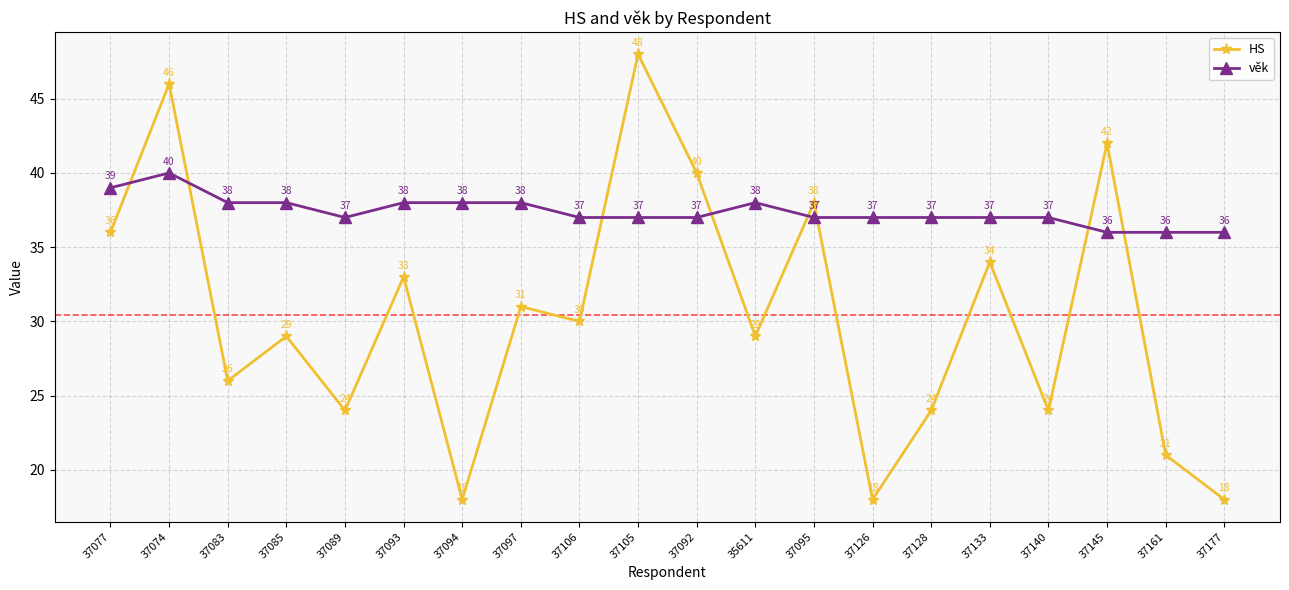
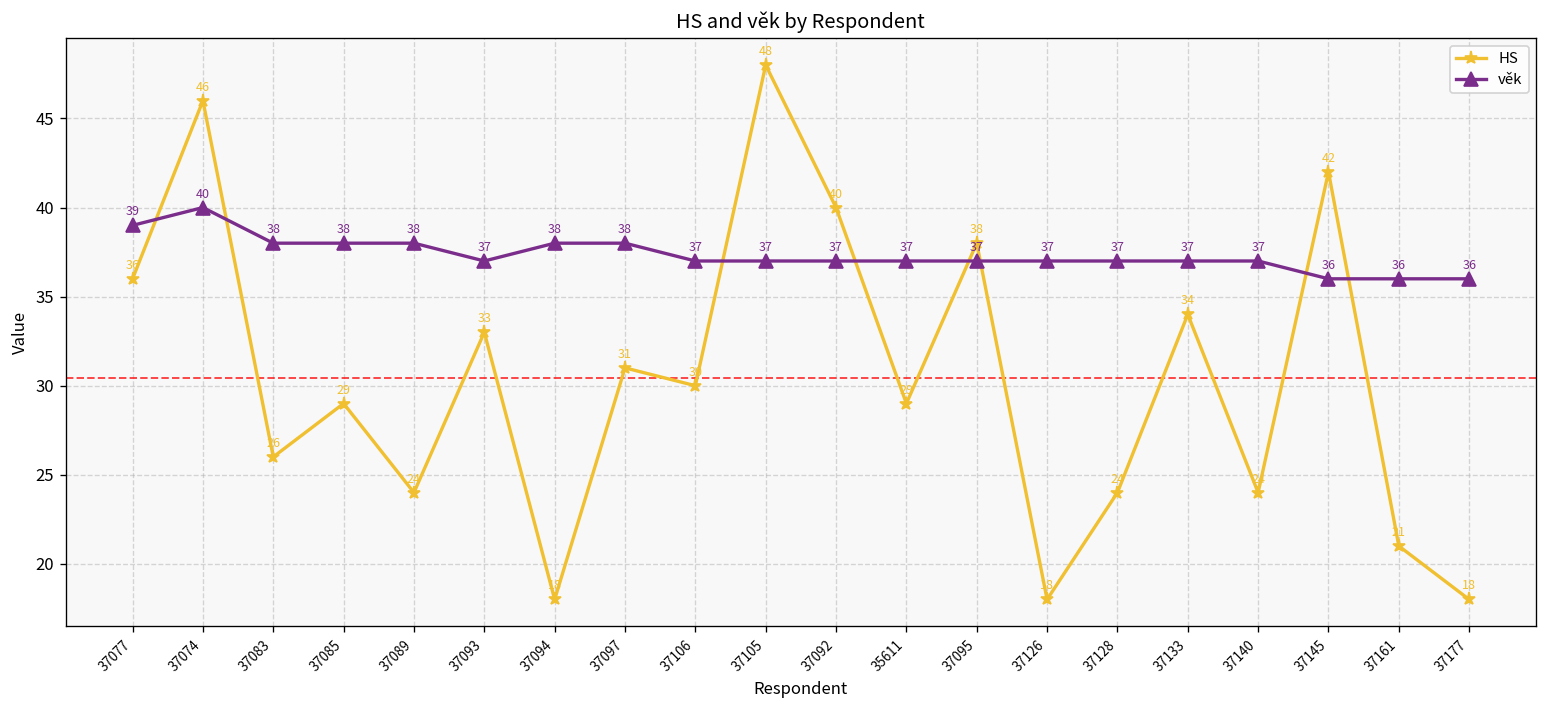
věk, 37089: 37 -> 38
věk, 37093: 38 -> 37
věk, 35611: 38 -> 37
